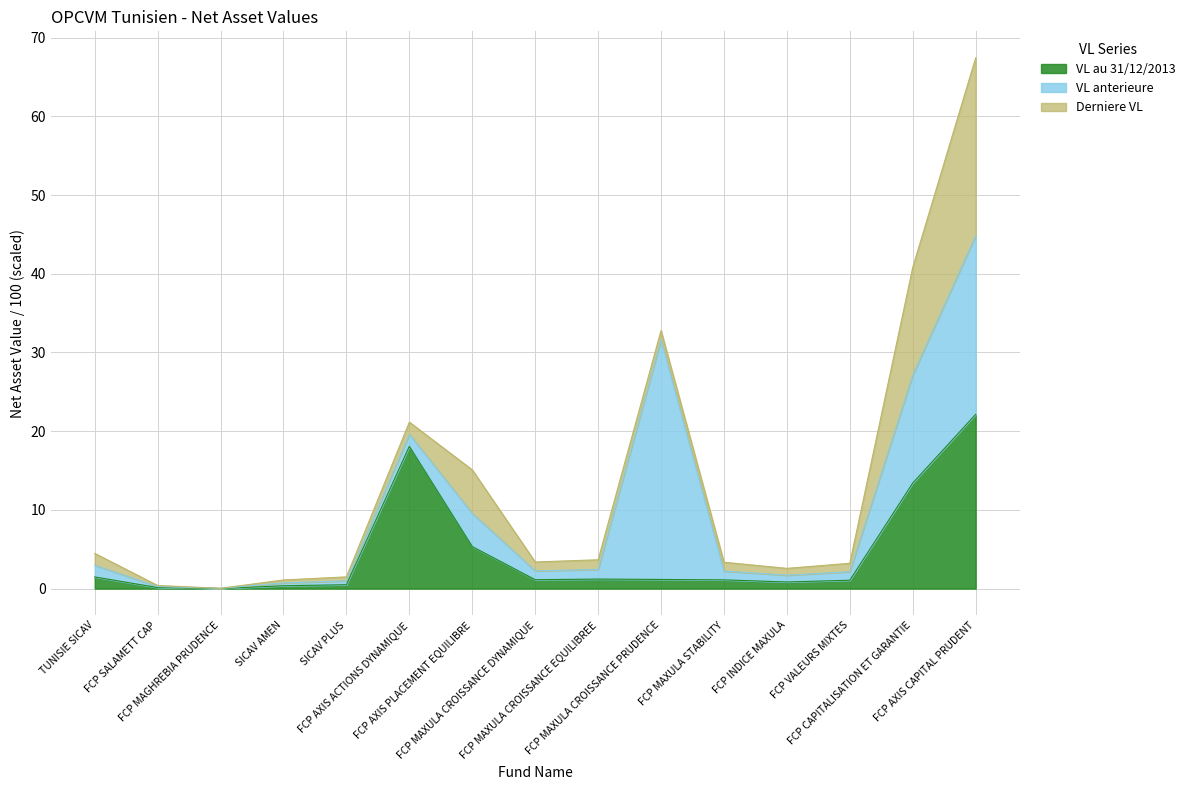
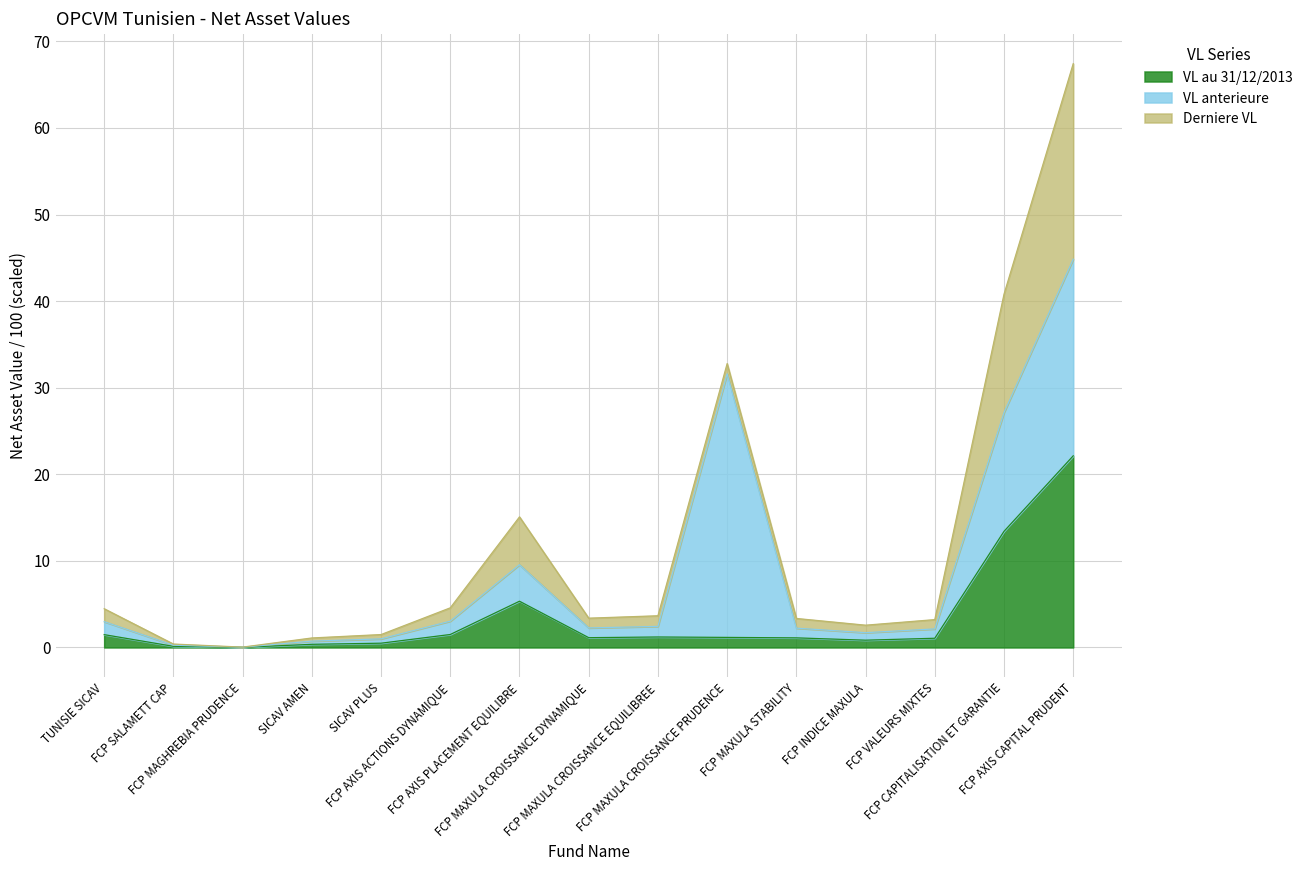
VL au 31/12/2013, FCP AXIS ACTIONS DYNAMIQUE: 18 -> 1
